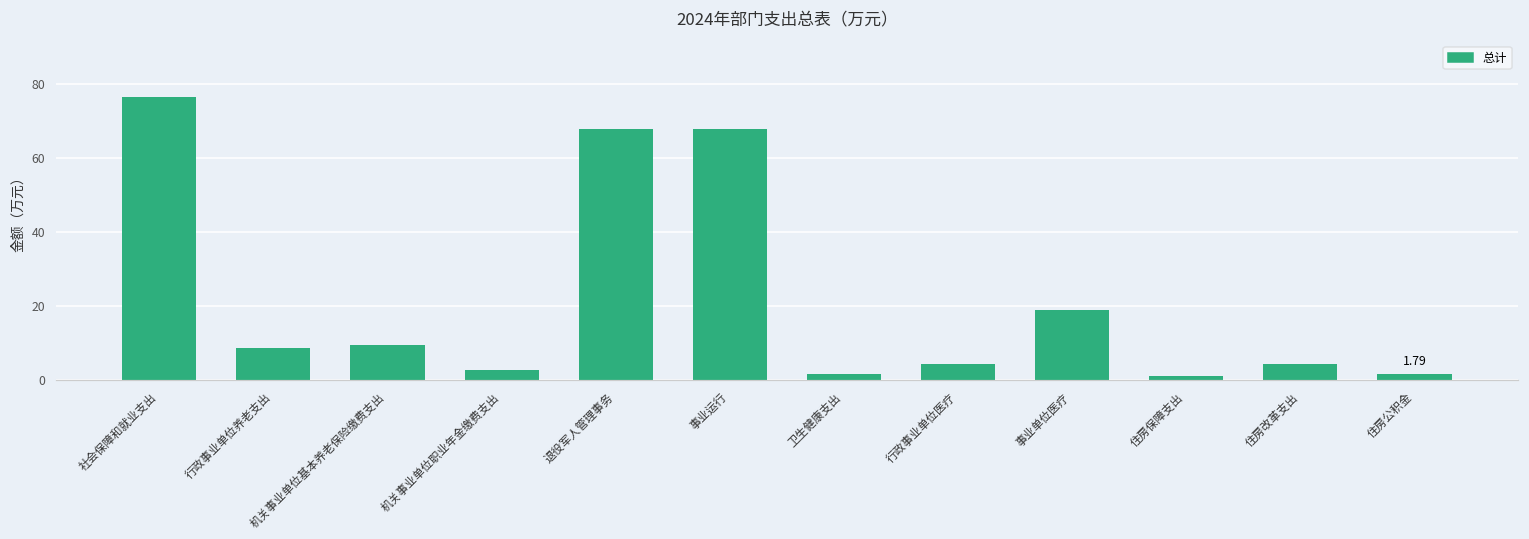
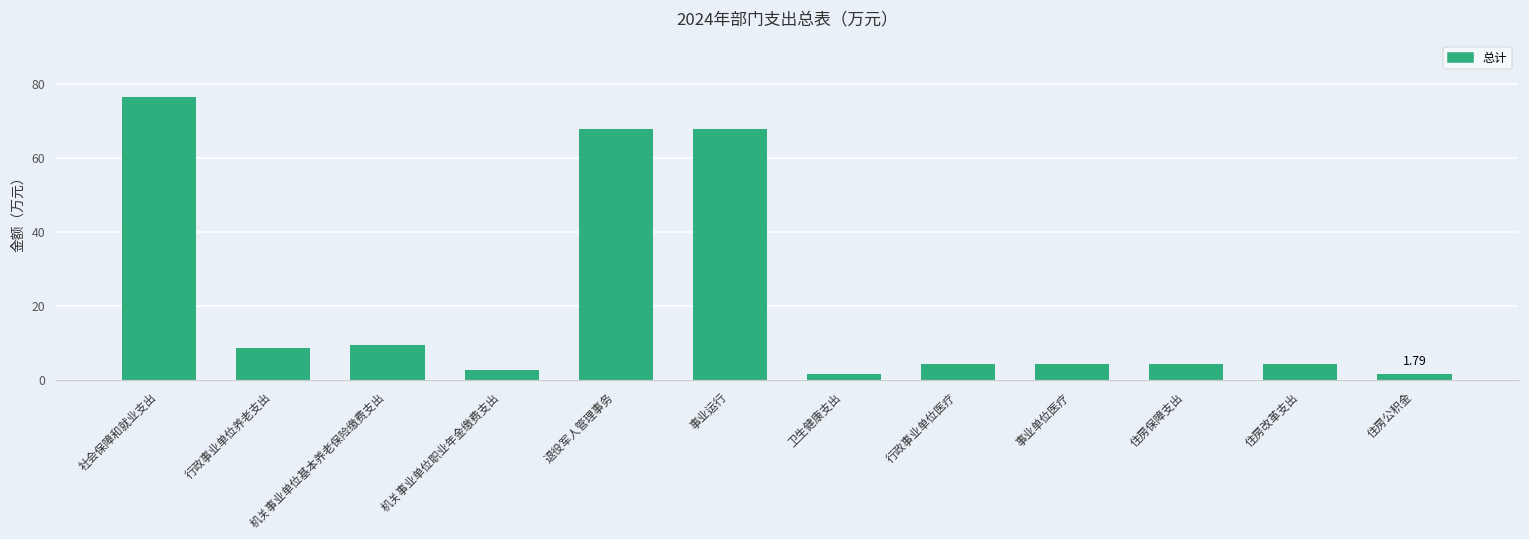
事业单位医疗: 19 -> 4
住房保障支出: 1 -> 4
